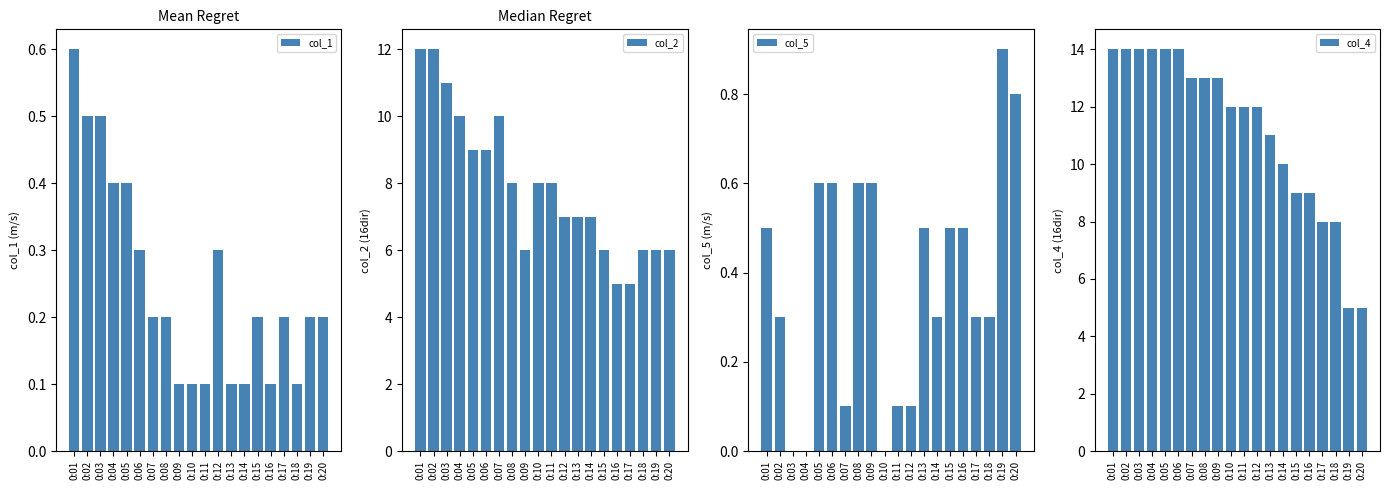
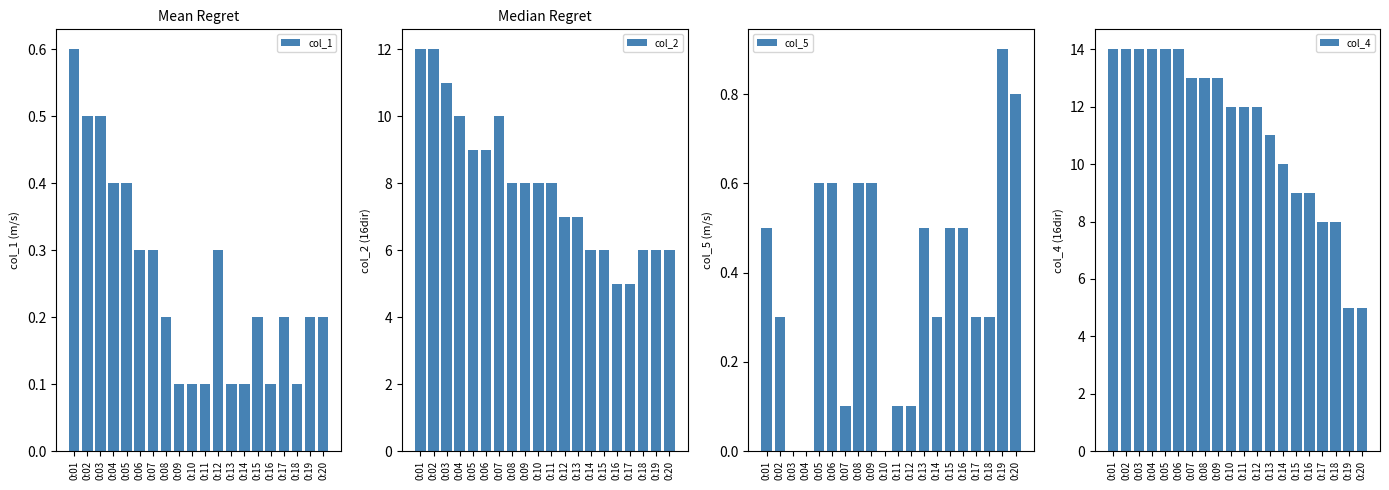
Mean Regret, 0:07: 0.2 -> 0.3
Median Regret, 0:09: 6 -> 8
Median Regret, 0:14: 7 -> 6
